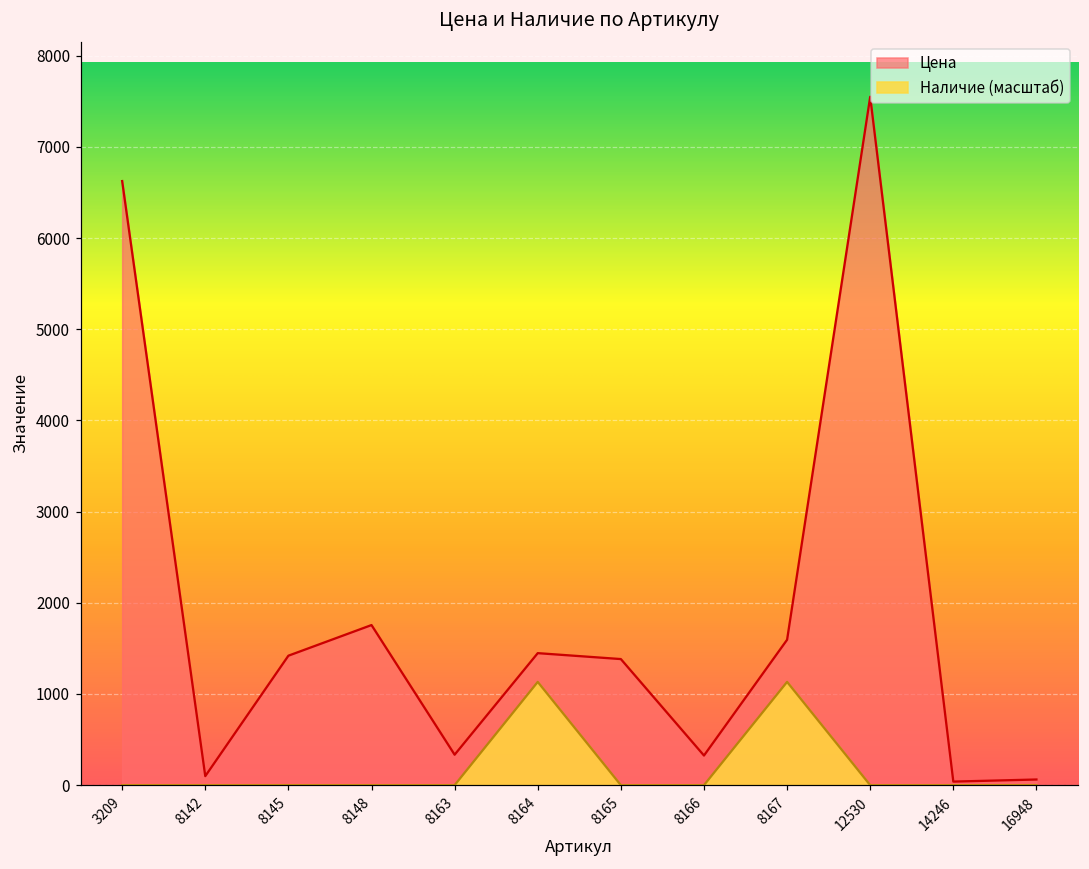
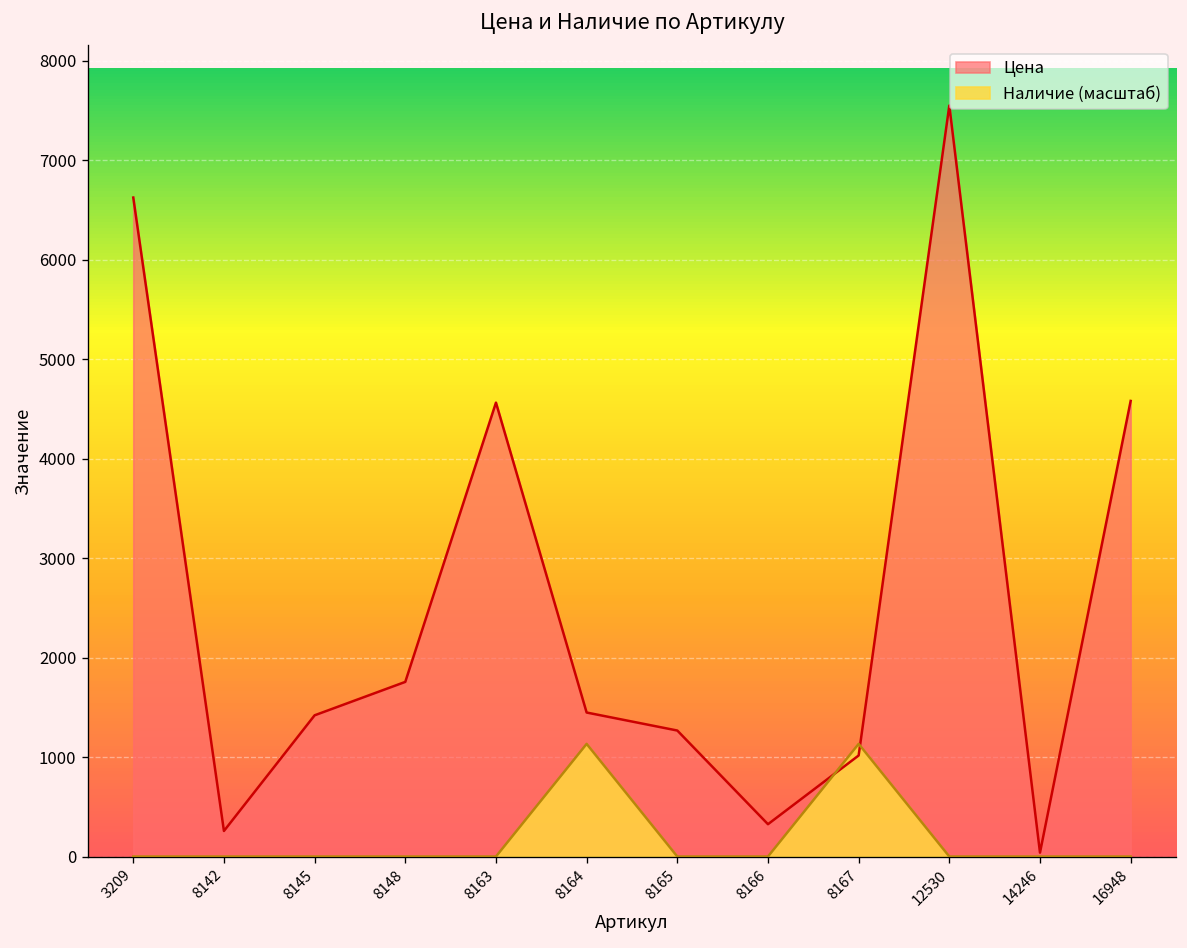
Цена, 8142: 100 -> 300
Цена, 8163: 300 -> 4600
Цена, 8165: 1400 -> 1300
Цена, 8167: 1600 -> 1000
Цена, 16948: 100 -> 4600
